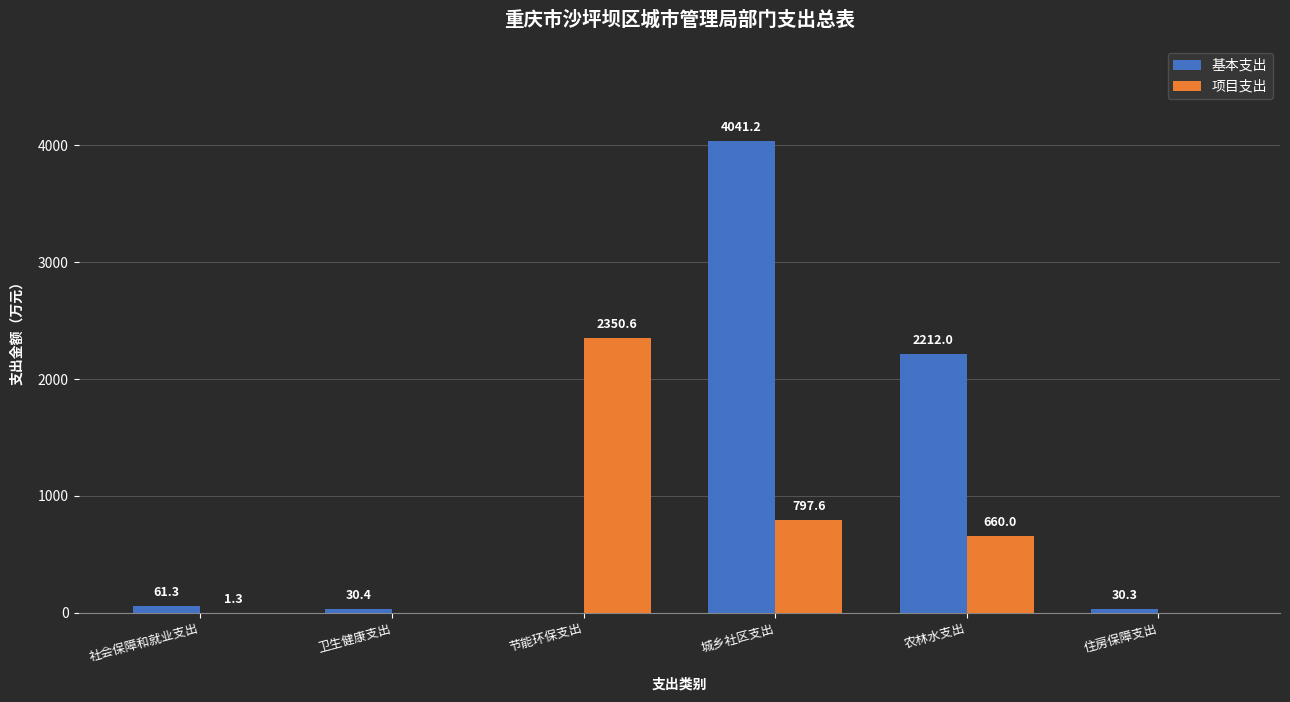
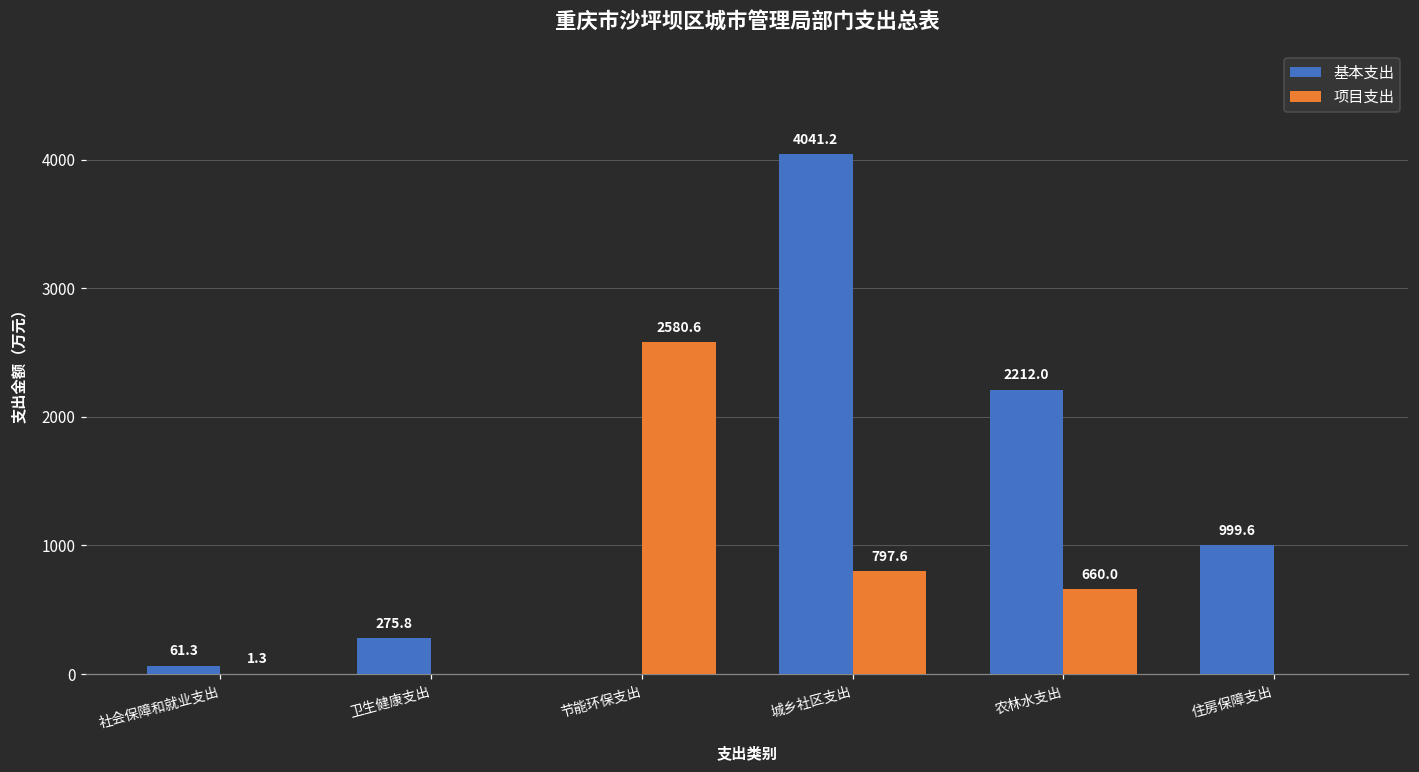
基本支出, 卫生健康支出: 30.4 -> 275.8
项目支出, 节能环保支出: 2350.6 -> 2580.6
基本支出, 住房保障支出: 30.3 -> 999.6
